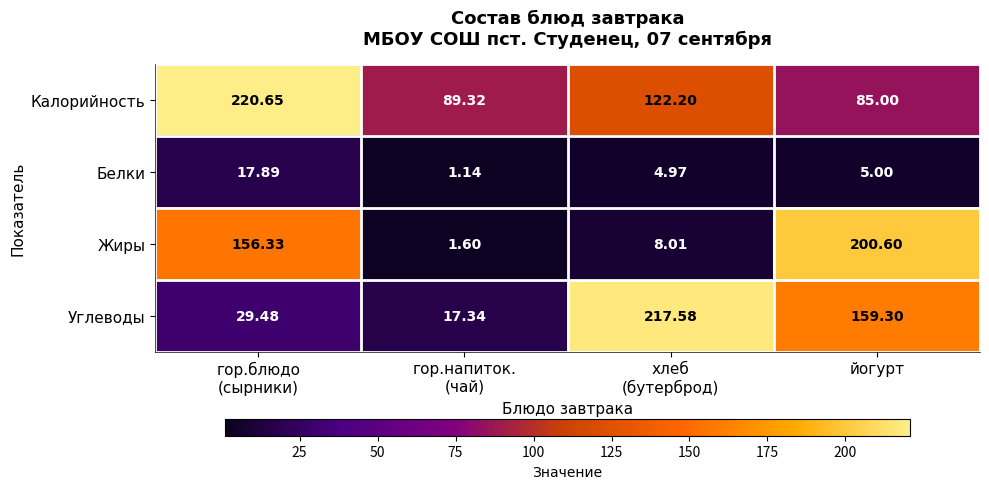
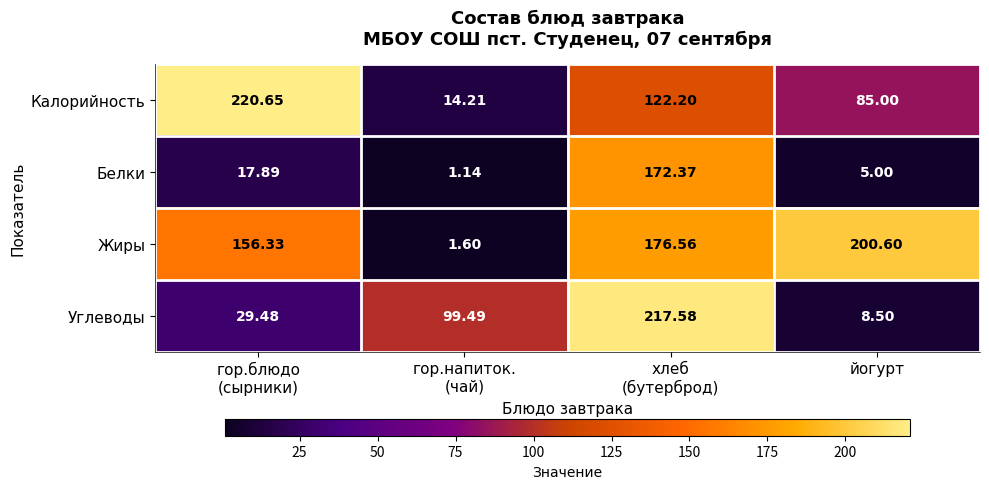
Калорийность, гор.напиток. (чай): 89.32 -> 14.21
Белки, хлеб (бутерброд): 4.97 -> 172.37
Жиры, хлеб (бутерброд): 8.01 -> 176.56
Углеводы, гор.напиток. (чай): 17.34 -> 99.49
Углеводы, йогурт: 159.30 -> 8.50
